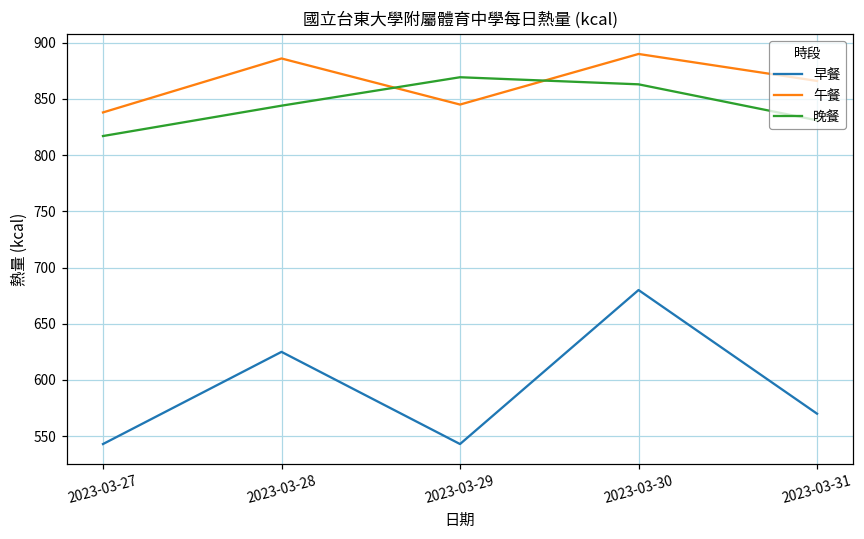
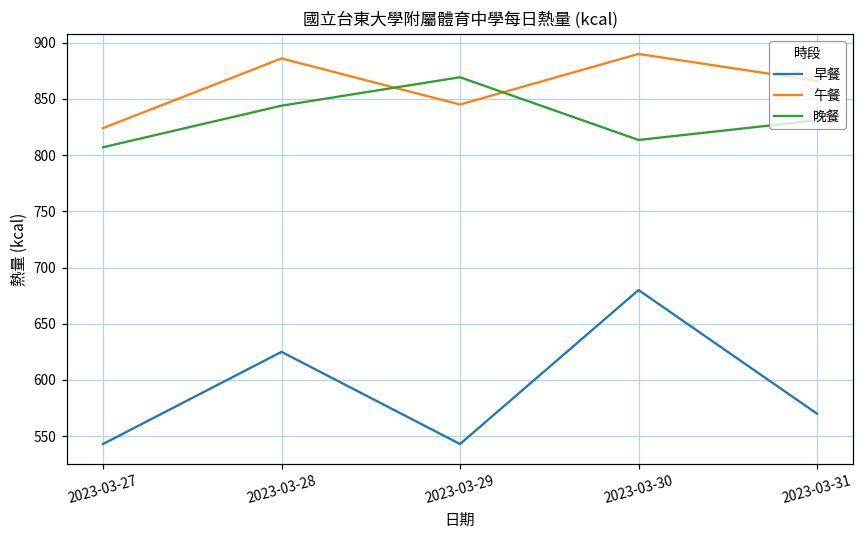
午餐, 2023-03-27: 838 -> 824
晚餐, 2023-03-27: 817 -> 807
晚餐, 2023-03-30: 863 -> 814
